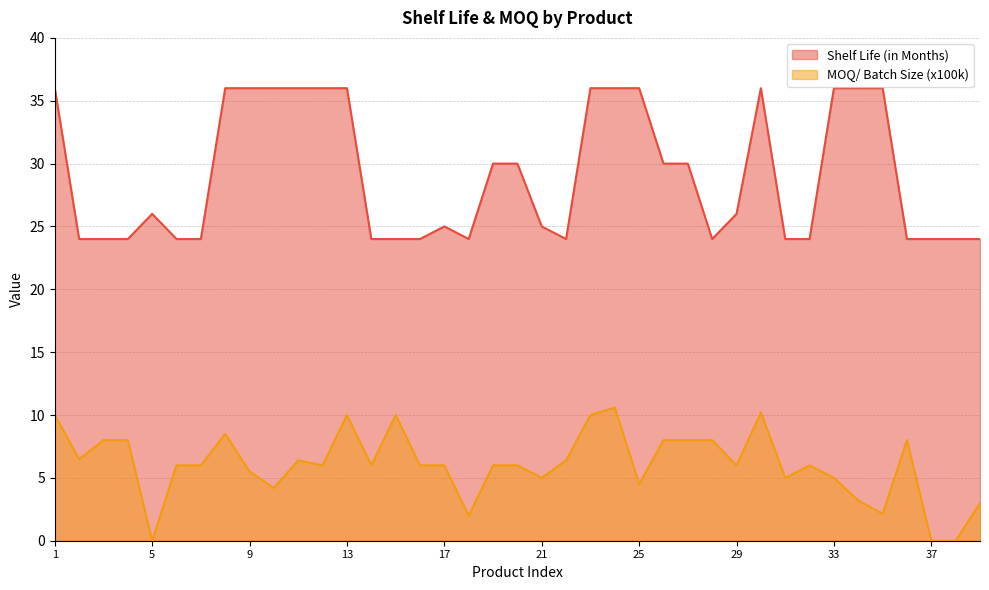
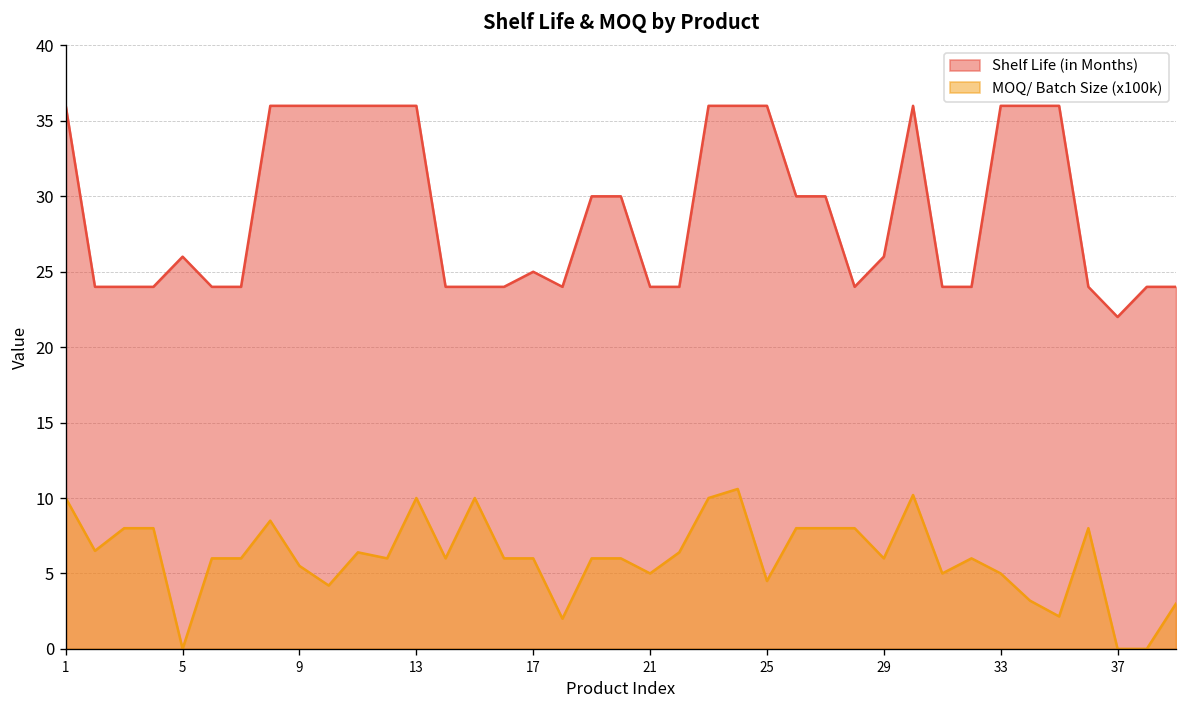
Shelf Life (in Months), 21: 25 -> 24
Shelf Life (in Months), 37: 24 -> 22
